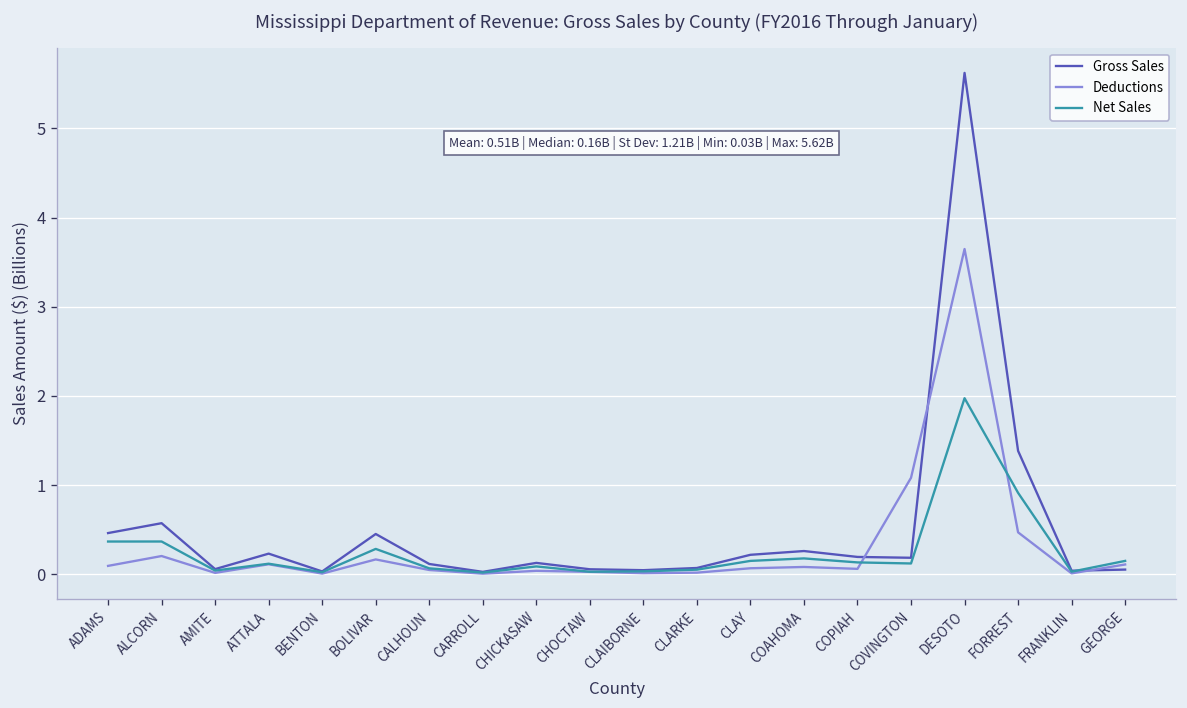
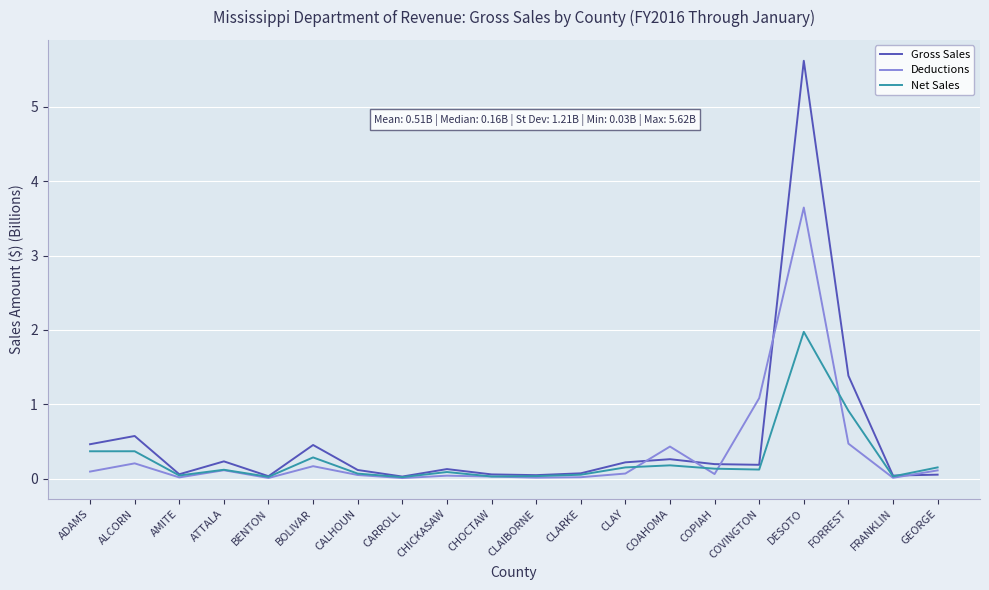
Deductions, COAHOMA: 0.1 -> 0.4
